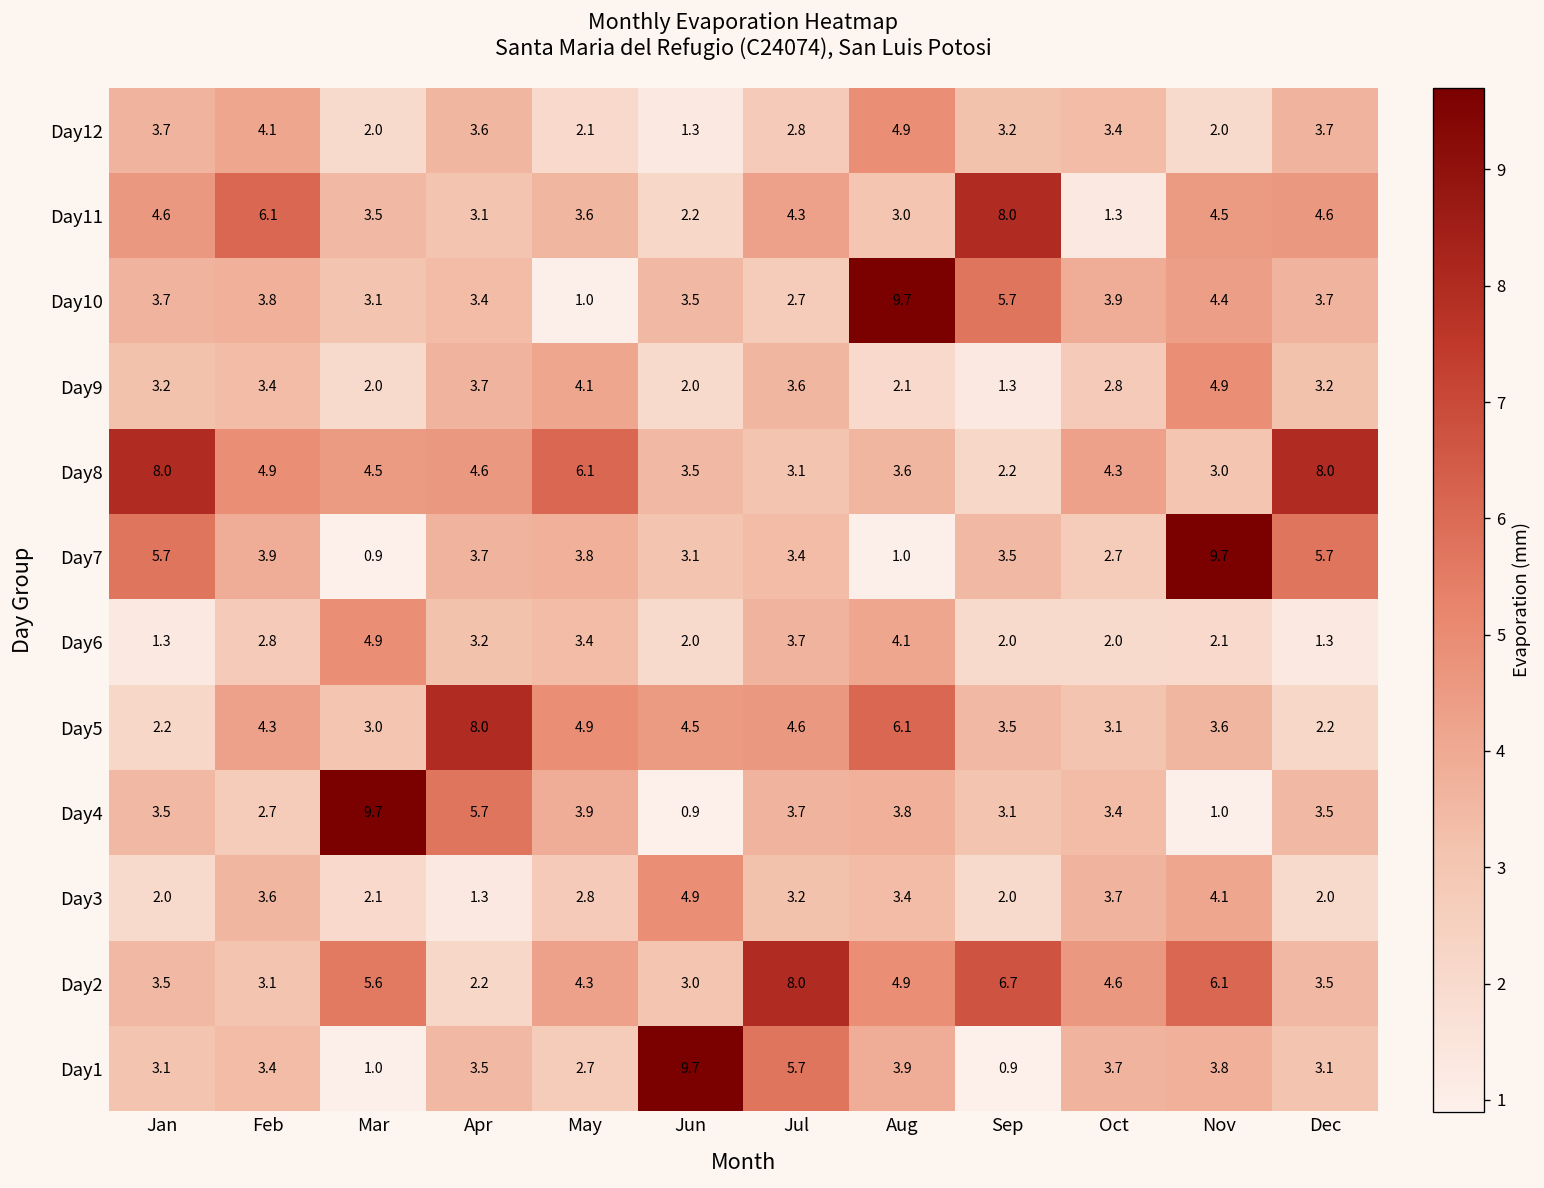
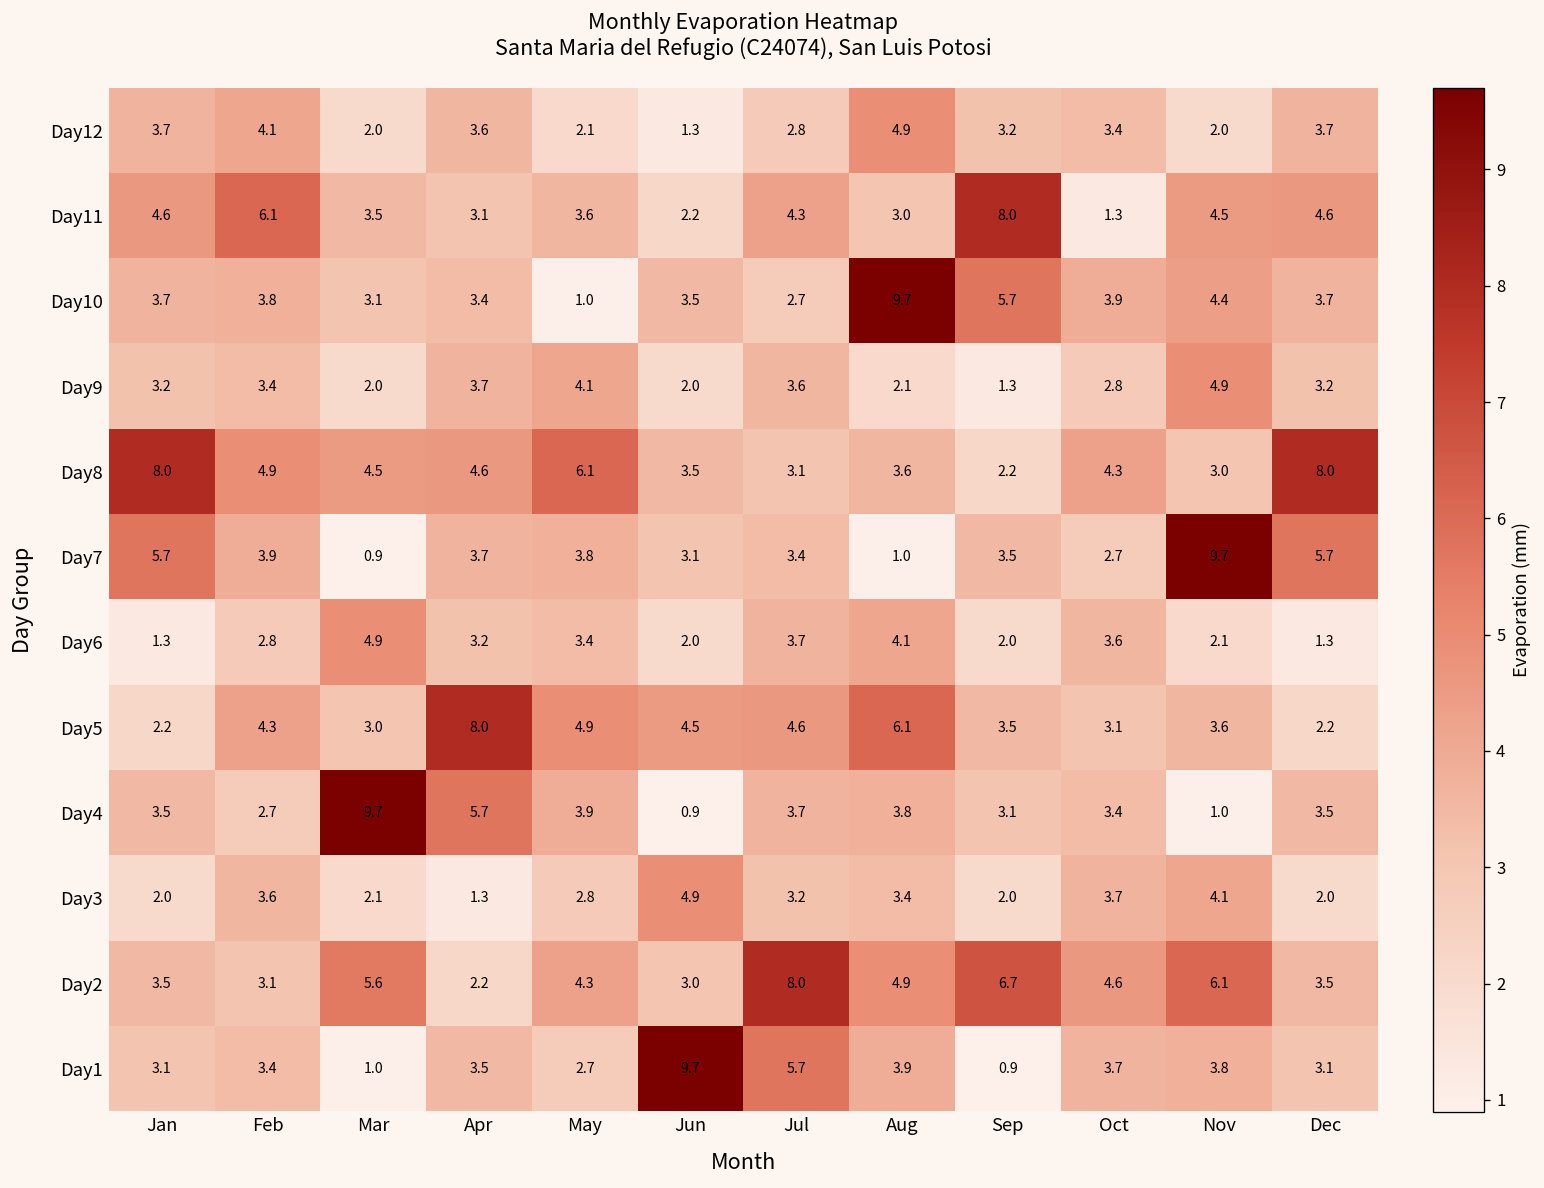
Day6, Oct: 2.0 -> 3.6
